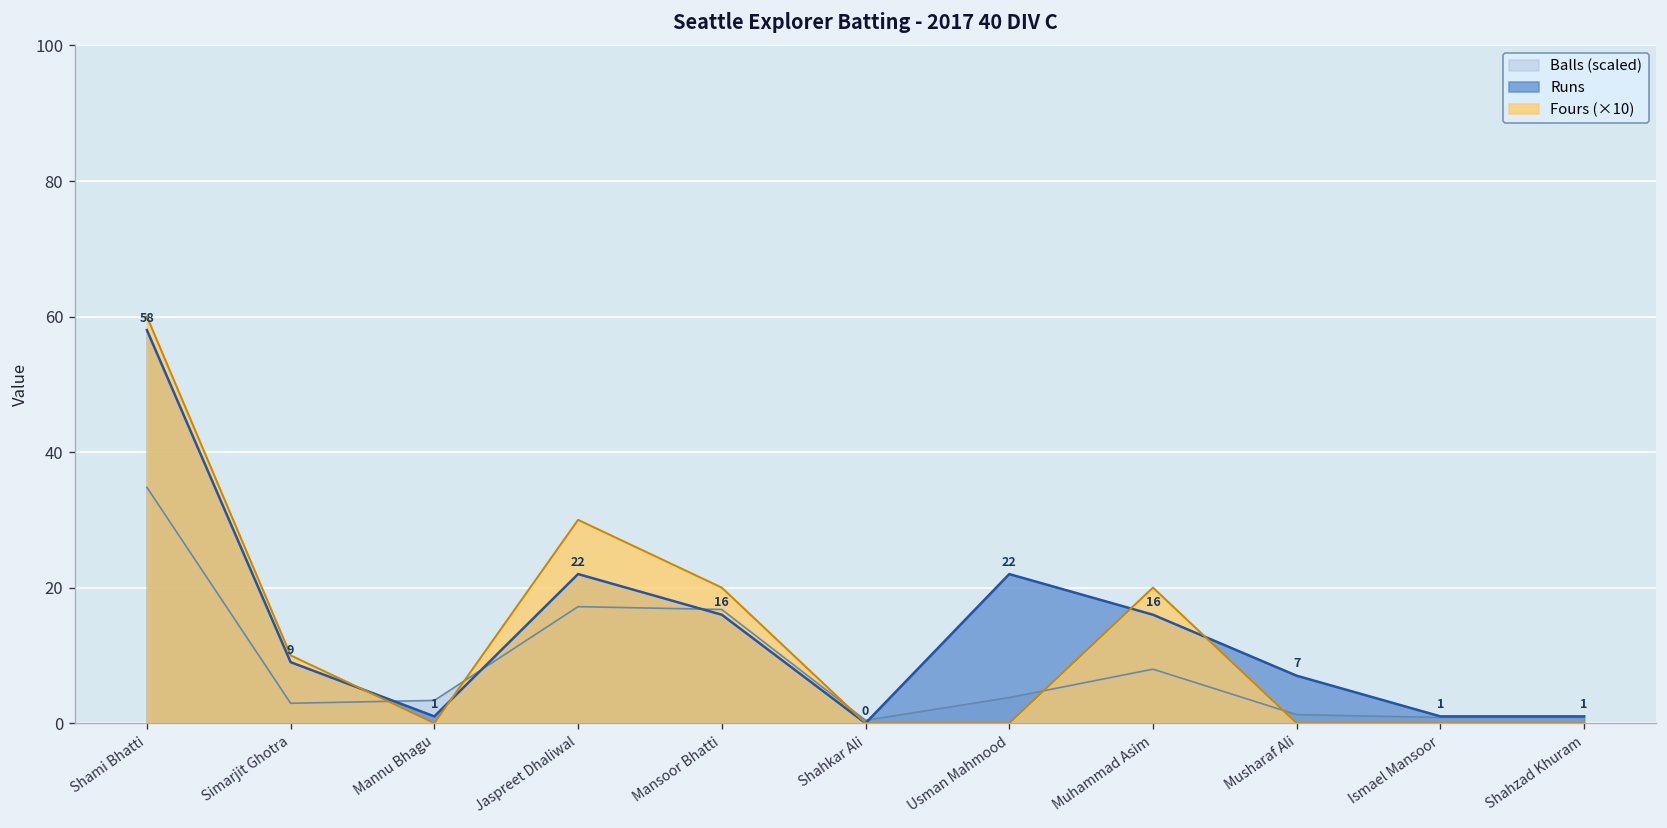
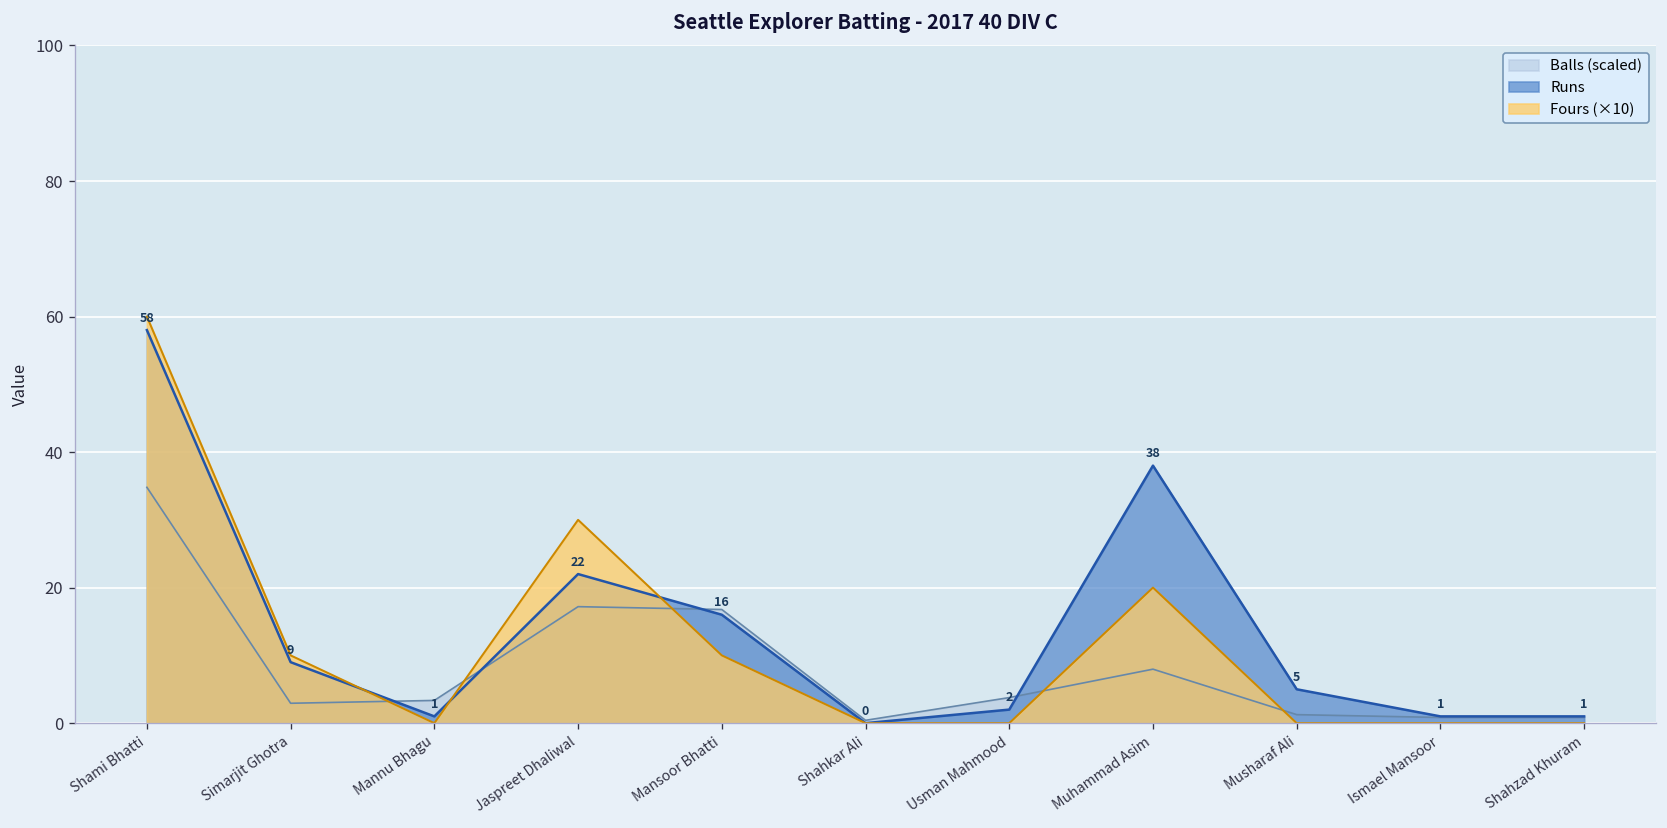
Fours (×10), Mansoor Bhatti: 20 -> 10
Runs, Usman Mahmood: 22 -> 2
Runs, Muhammad Asim: 16 -> 38
Runs, Musharaf Ali: 7 -> 5
